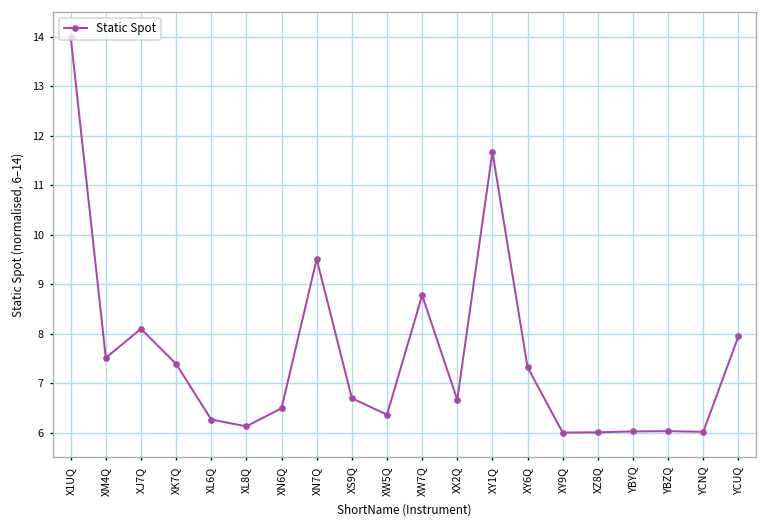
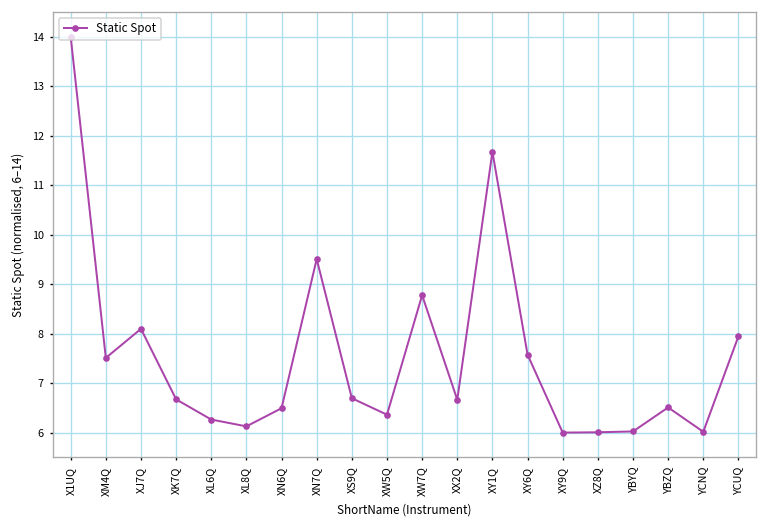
XK7Q: 7.4 -> 6.7
XY6Q: 7.3 -> 7.6
YBZQ: 6.0 -> 6.5
